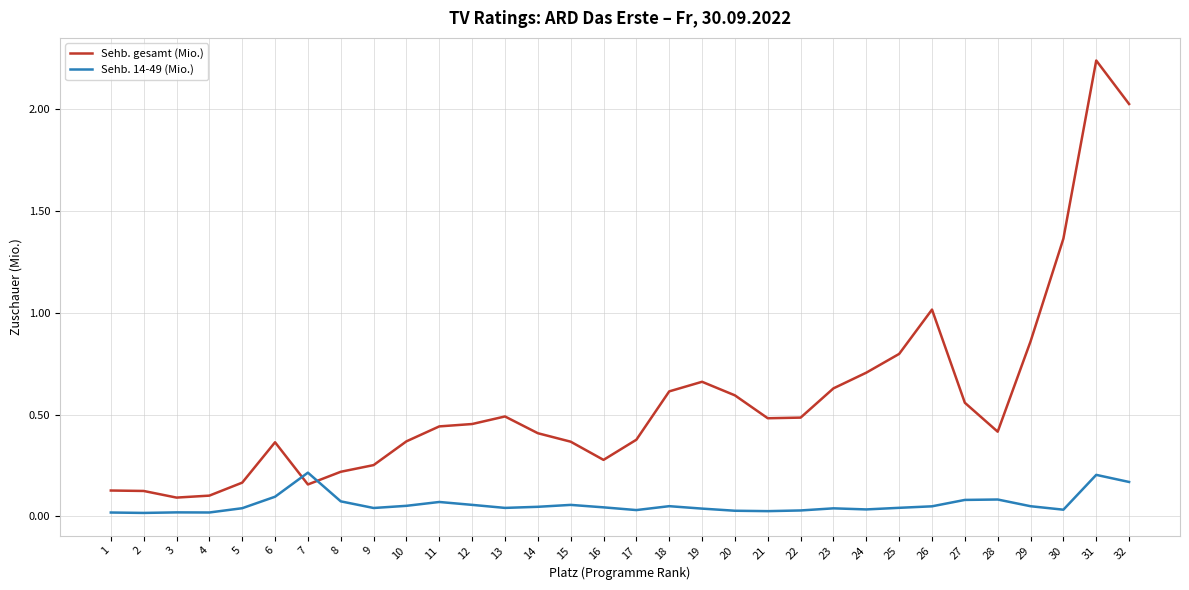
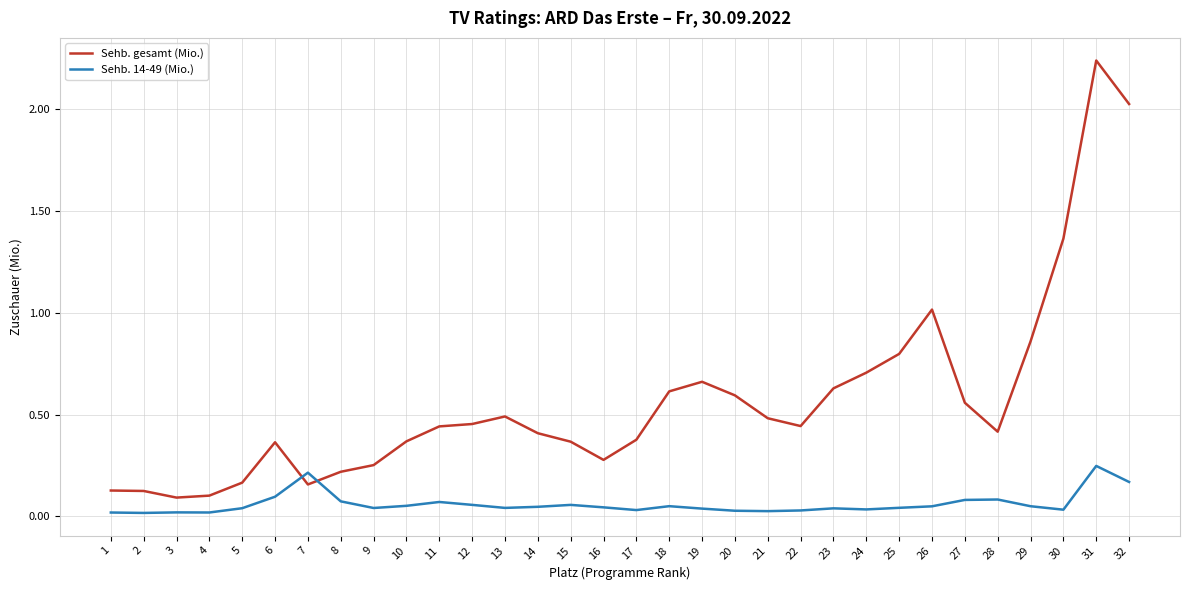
Sehb. gesamt (Mio.), 22: 0.49 -> 0.44
Sehb. 14-49 (Mio.), 31: 0.20 -> 0.25
